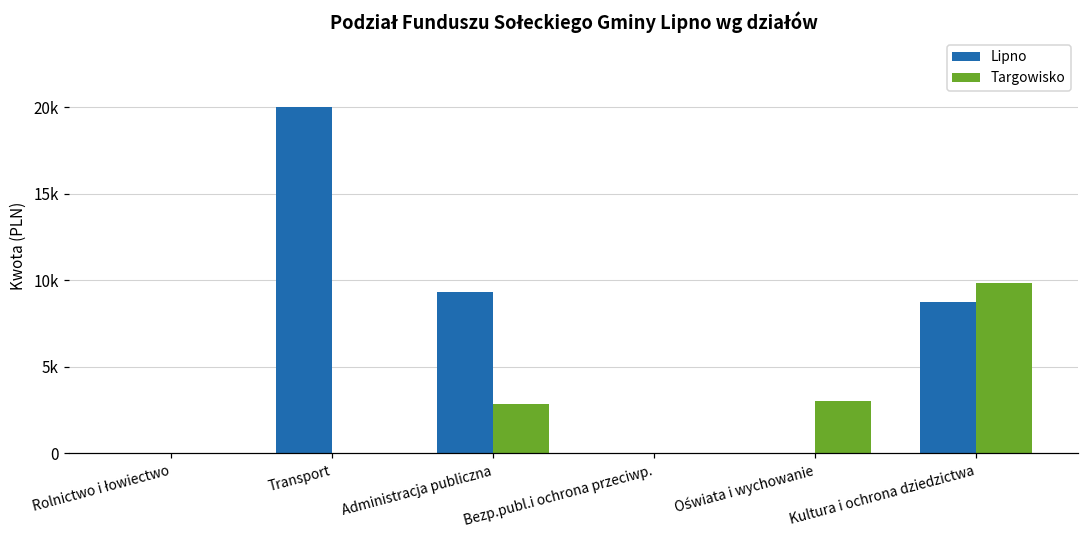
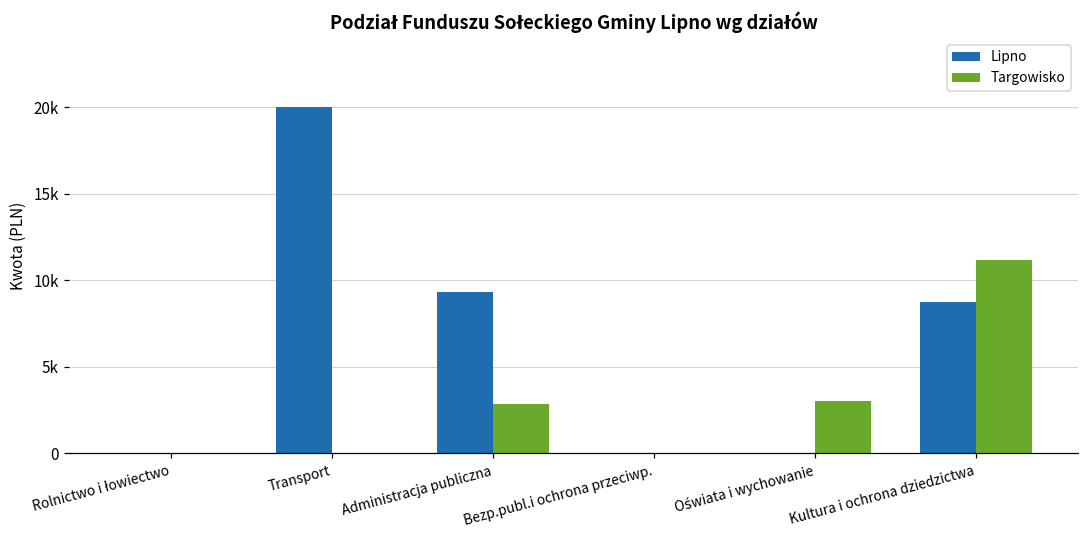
Targowisko, Kultura i ochrona dziedzictwa: 9800 -> 11200
